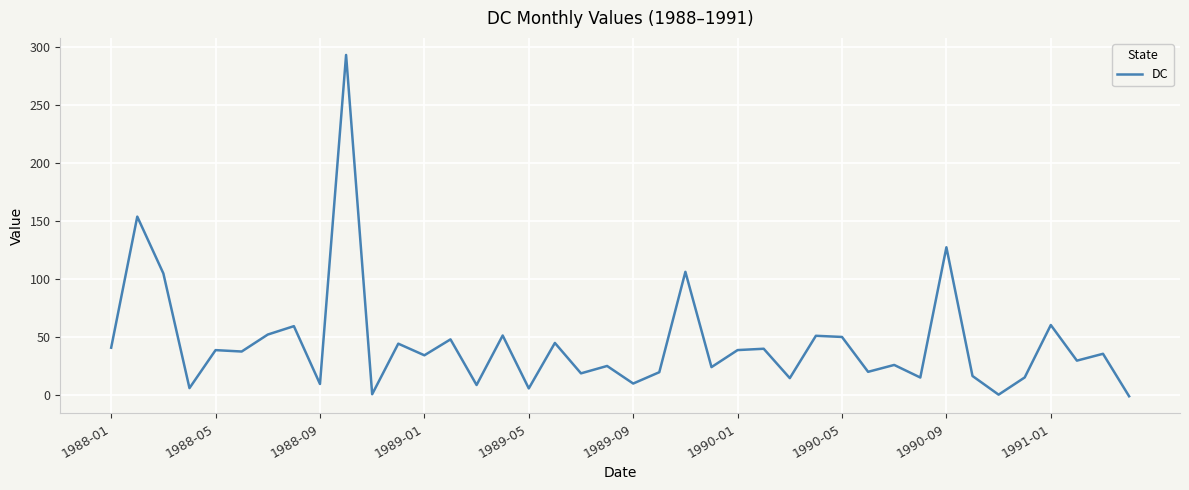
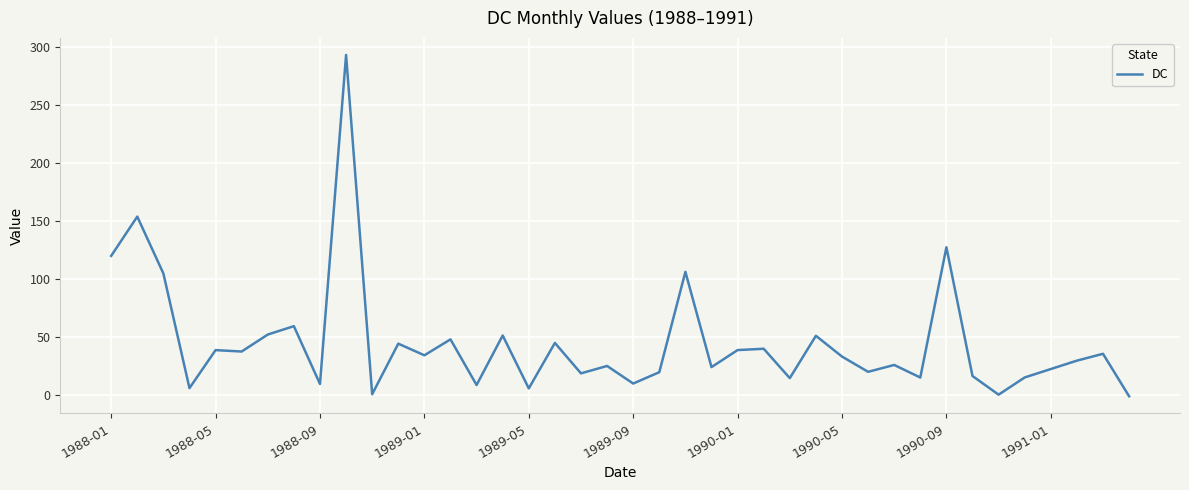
1988-01: 40 -> 120
1990-05: 50 -> 33
1991-01: 60 -> 22
